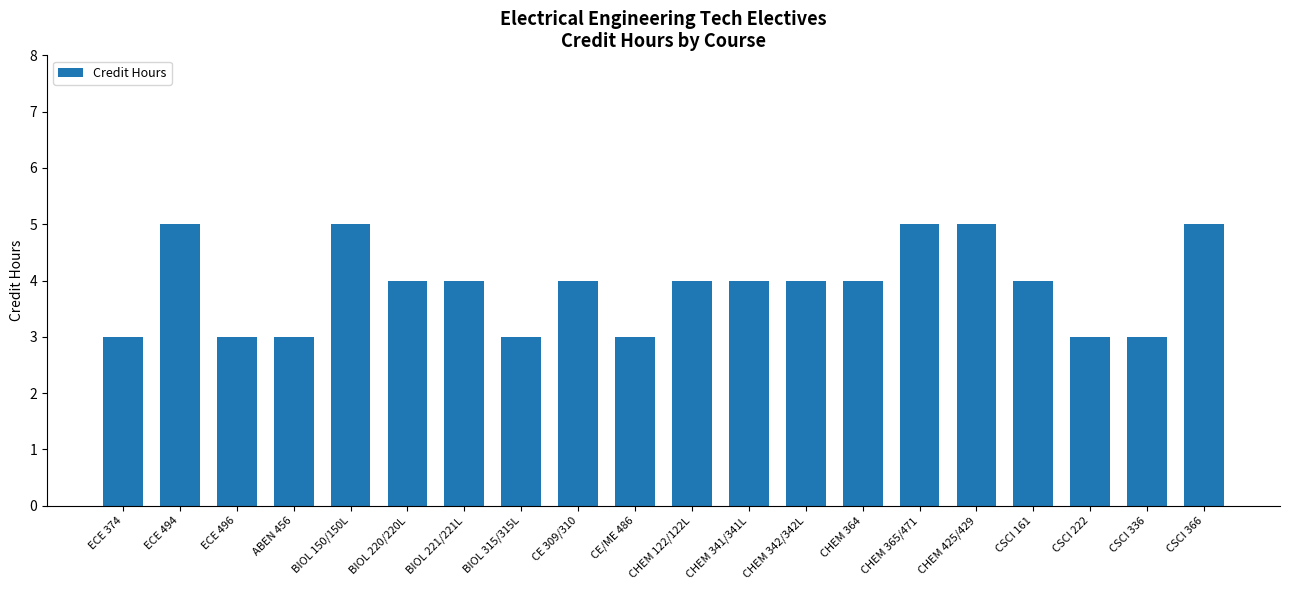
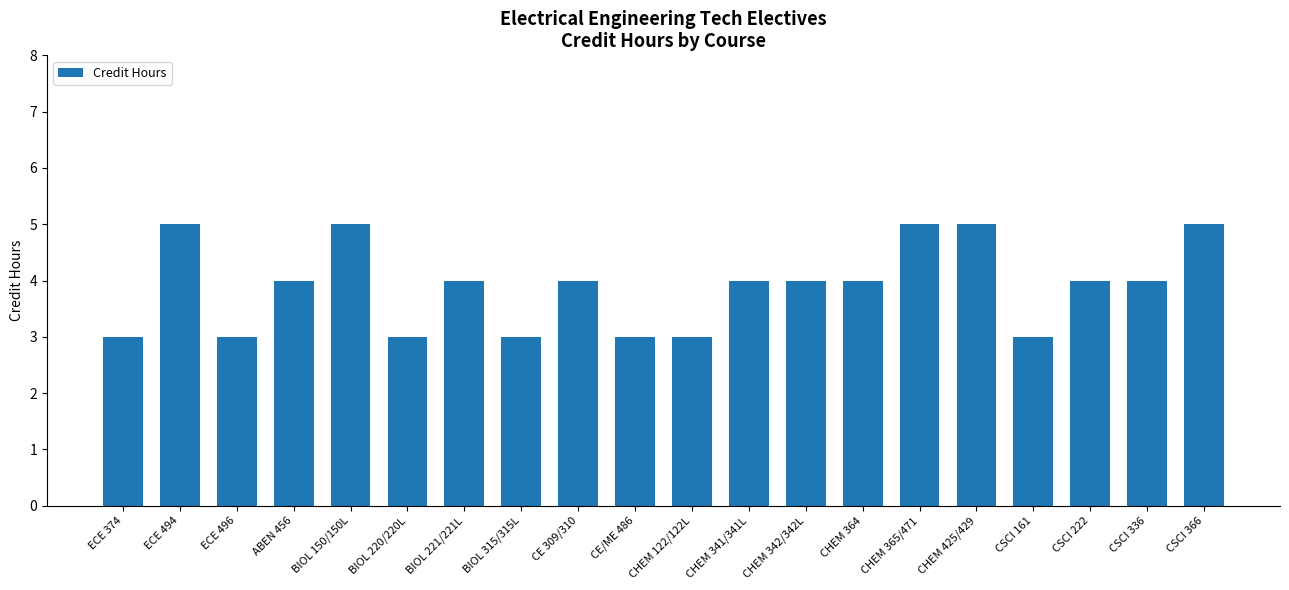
ABEN 456: 3 -> 4
BIOL 220/220L: 4 -> 3
CHEM 122/122L: 4 -> 3
CSCI 161: 4 -> 3
CSCI 222: 3 -> 4
CSCI 336: 3 -> 4
